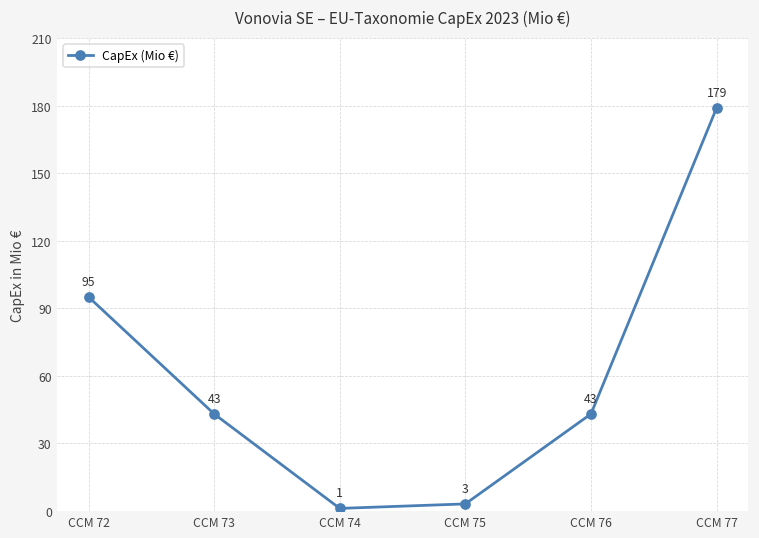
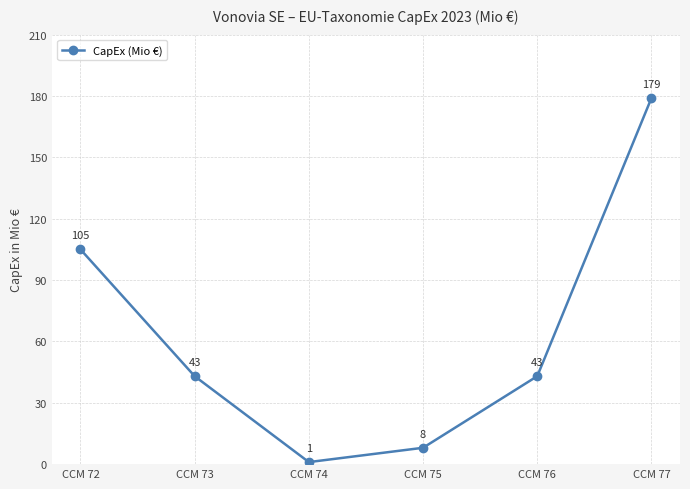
CCM 72: 95 -> 105
CCM 75: 3 -> 8
